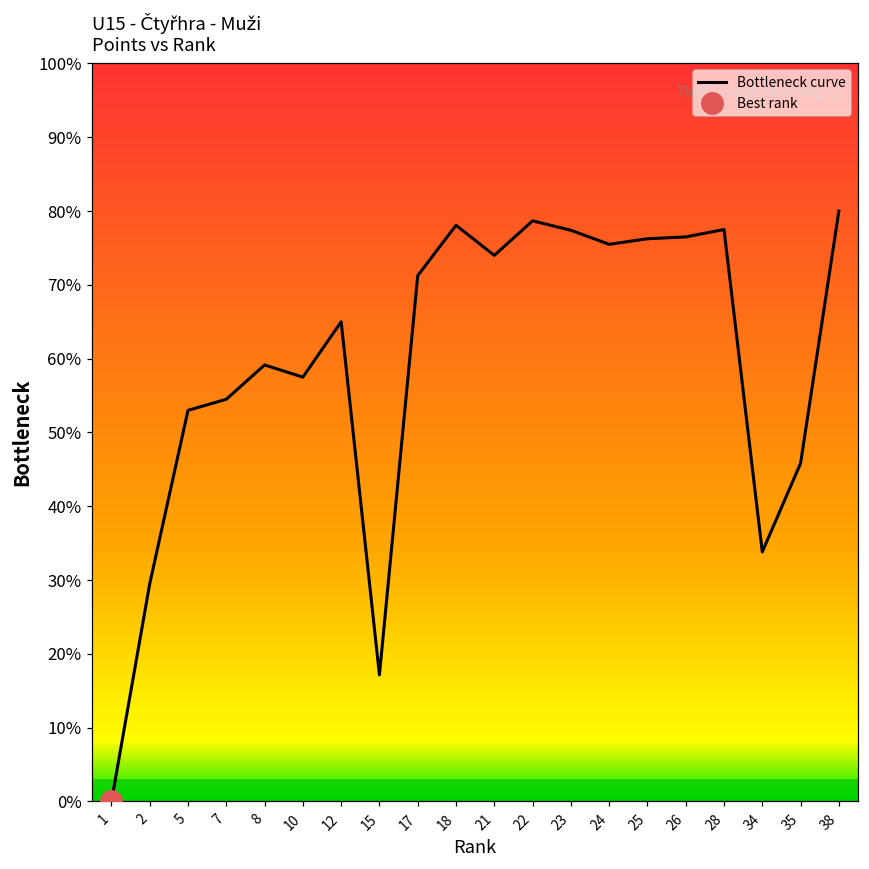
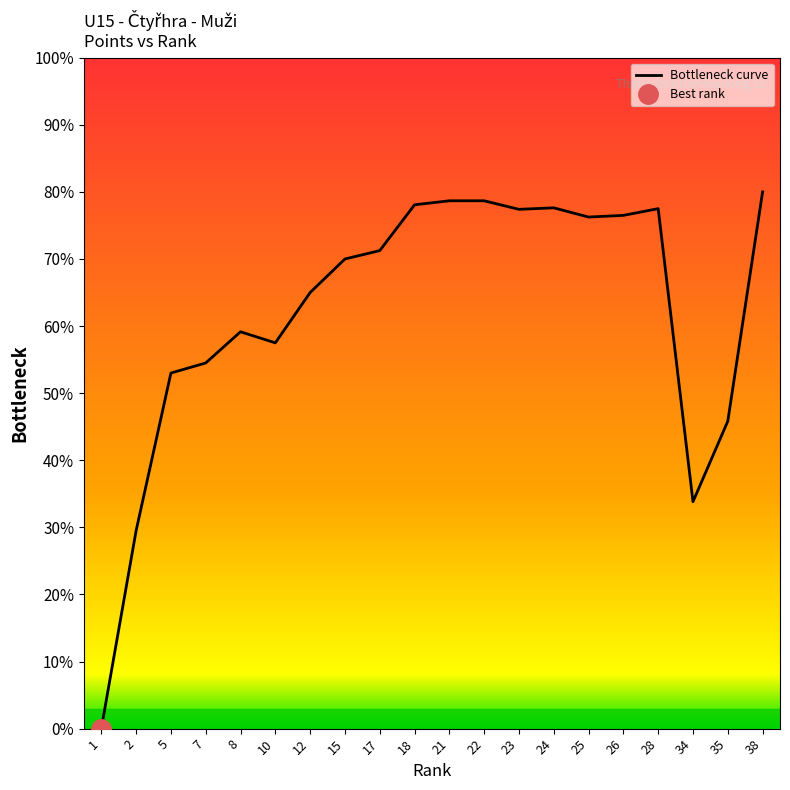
Bottleneck curve, 15: 17% -> 70%
Bottleneck curve, 21: 74% -> 79%
Bottleneck curve, 24: 76% -> 78%
